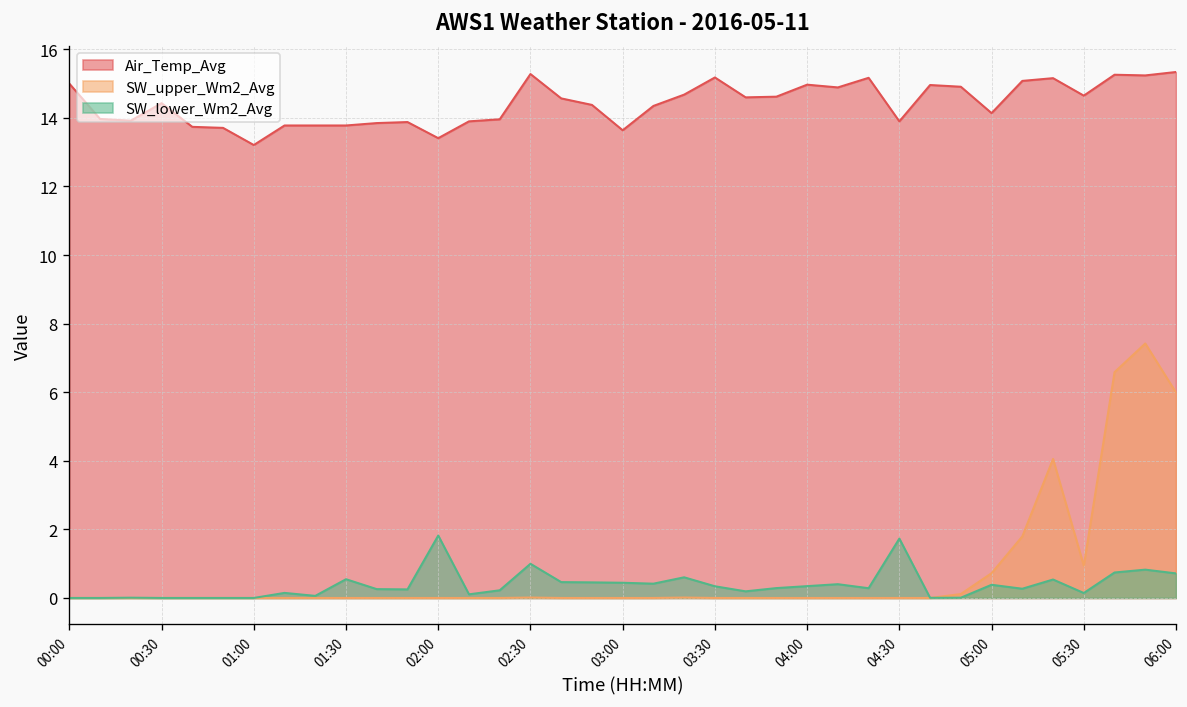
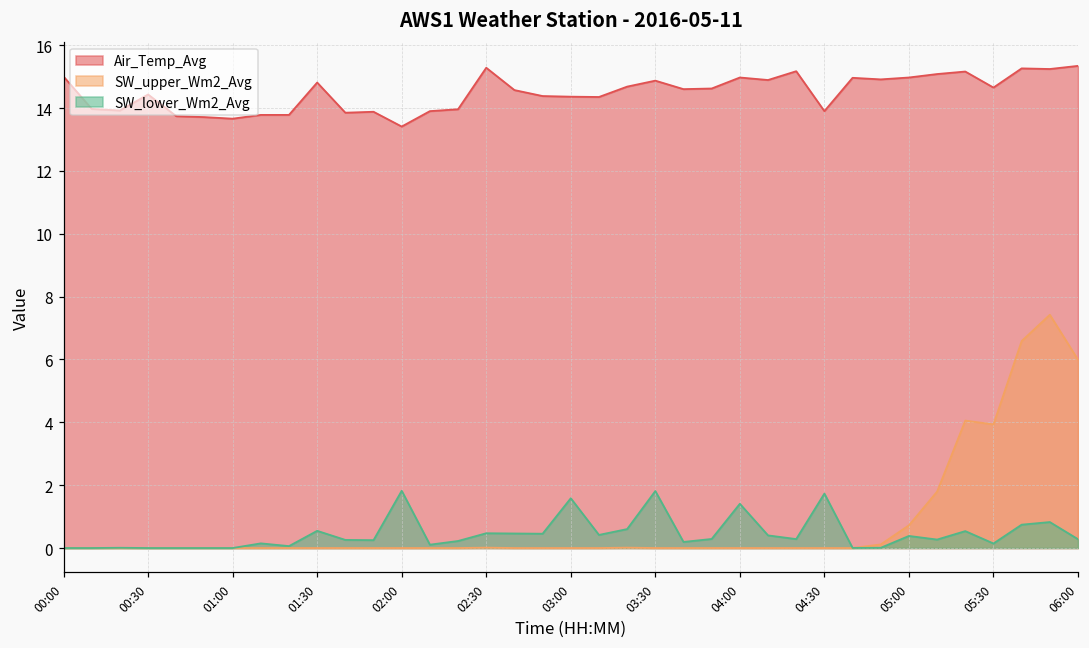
Air_Temp_Avg, 01:00: 13.2 -> 13.7
Air_Temp_Avg, 01:30: 13.8 -> 14.8
SW_lower_Wm2_Avg, 02:30: 1.0 -> 0.5
Air_Temp_Avg, 03:00: 13.6 -> 14.4
SW_lower_Wm2_Avg, 03:00: 0.4 -> 1.6
Air_Temp_Avg, 03:30: 15.2 -> 14.9
SW_lower_Wm2_Avg, 03:30: 0.3 -> 1.8
SW_lower_Wm2_Avg, 04:00: 0.3 -> 1.4
Air_Temp_Avg, 05:00: 14.1 -> 15.0
SW_upper_Wm2_Avg, 05:30: 0.9 -> 3.9
SW_lower_Wm2_Avg, 06:00: 0.7 -> 0.3
